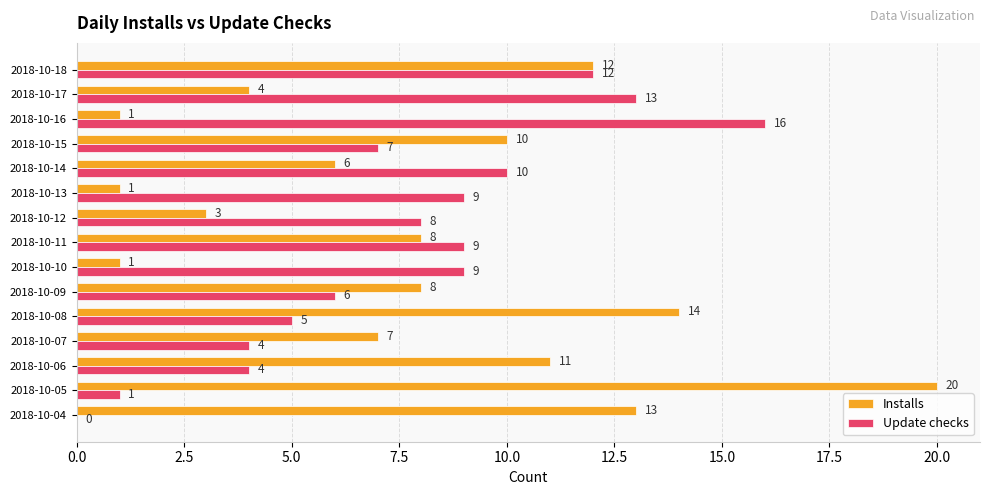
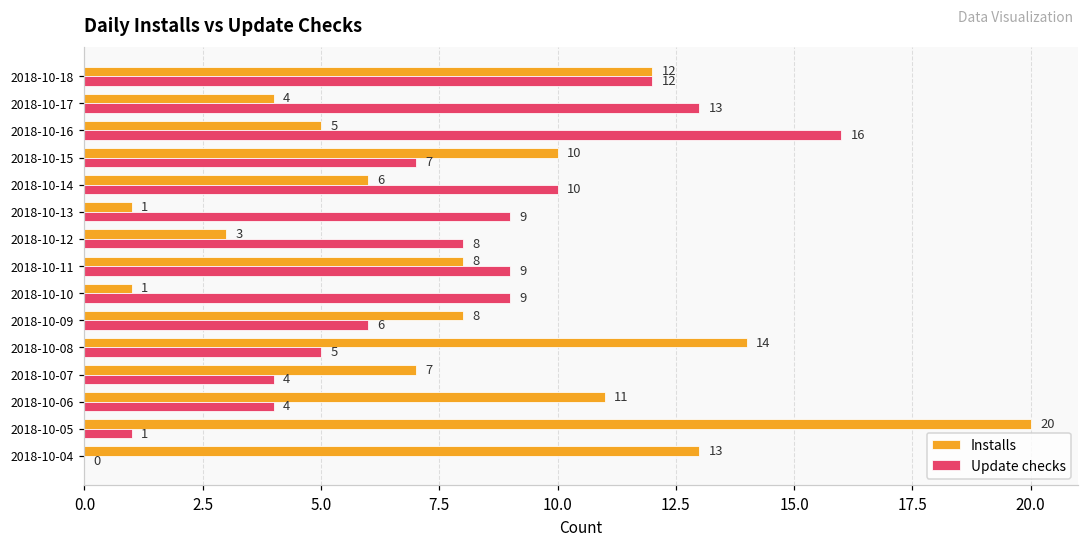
Installs, 2018-10-16: 1 -> 5
